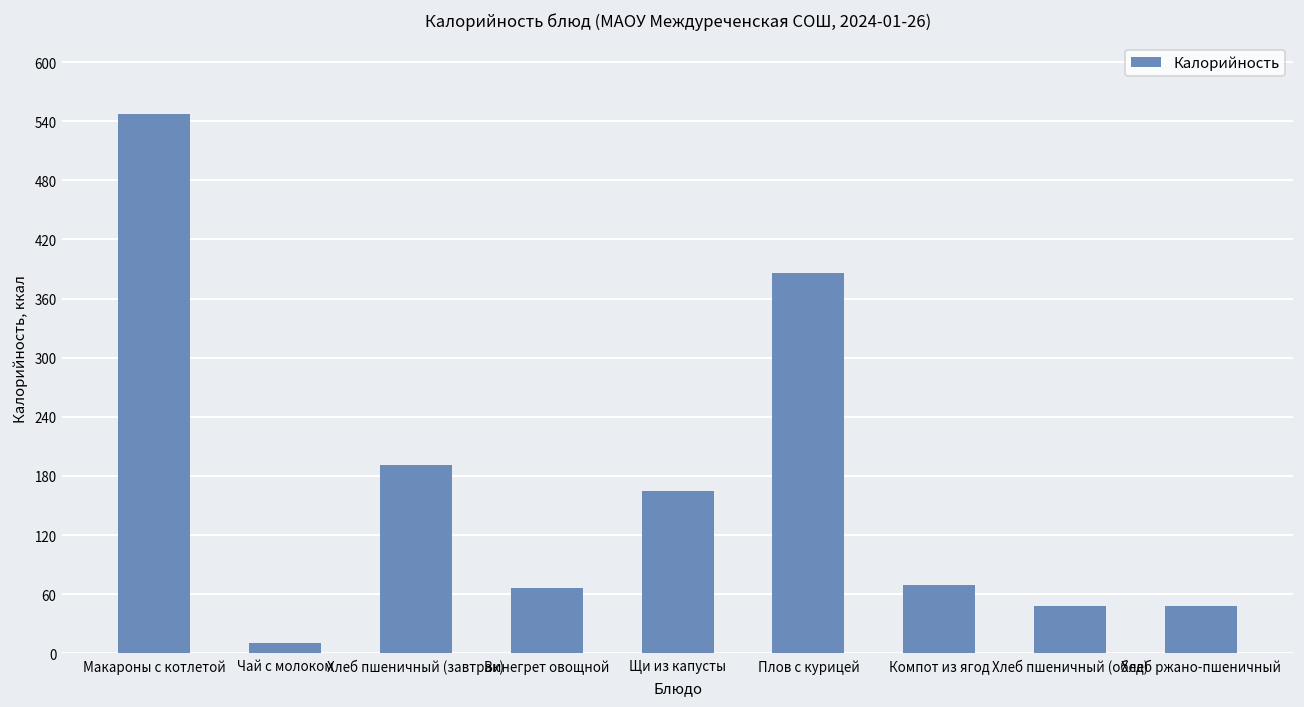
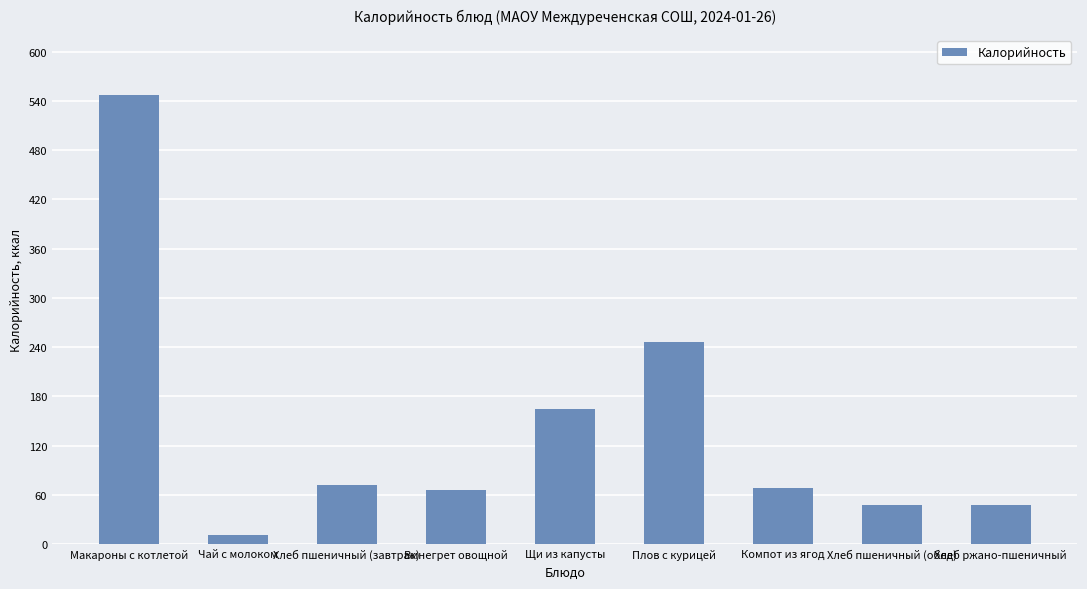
Хлеб пшеничный (завтрак): 190 -> 70
Плов с курицей: 390 -> 250
